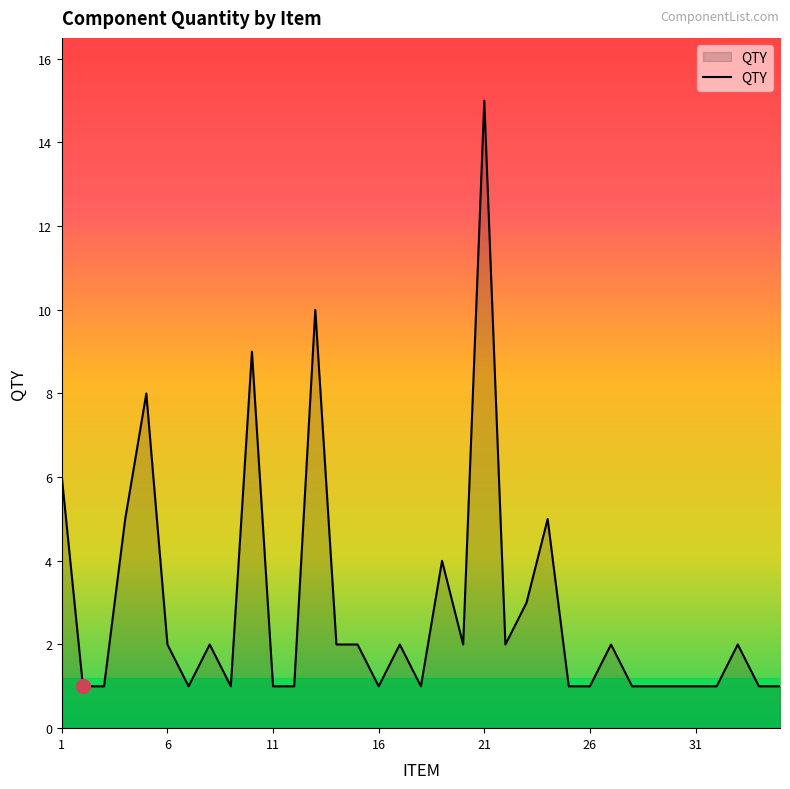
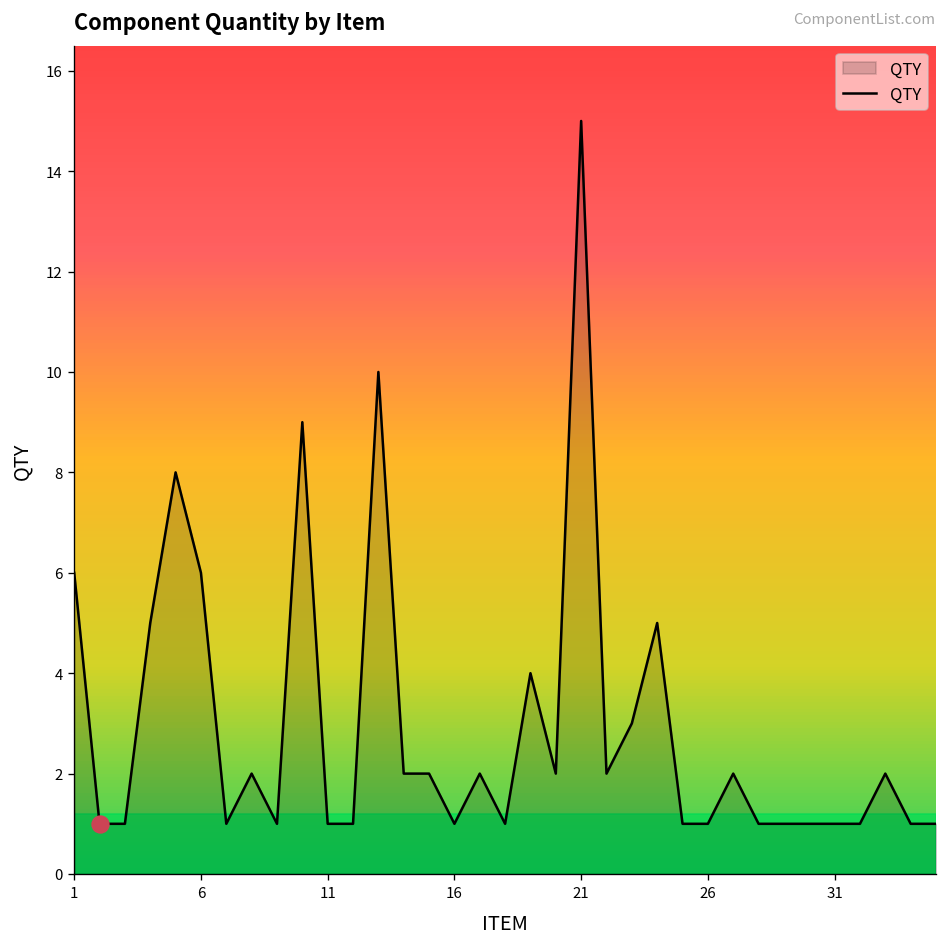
QTY, 6: 2 -> 6
